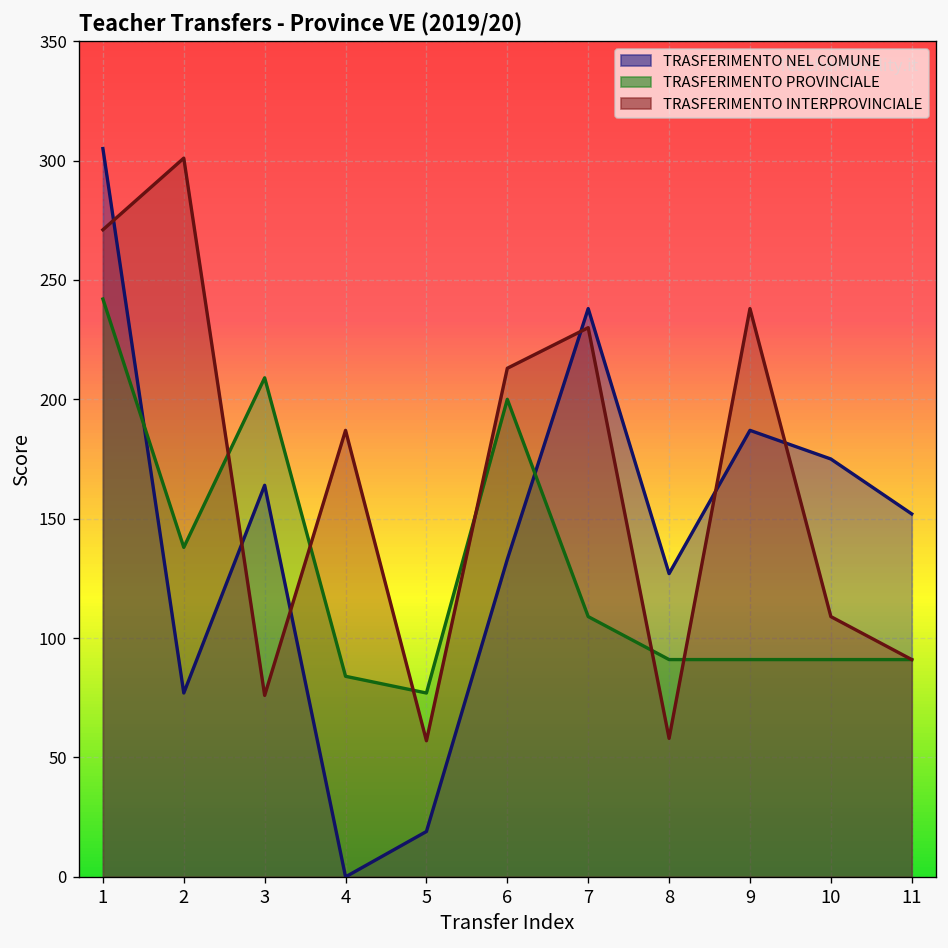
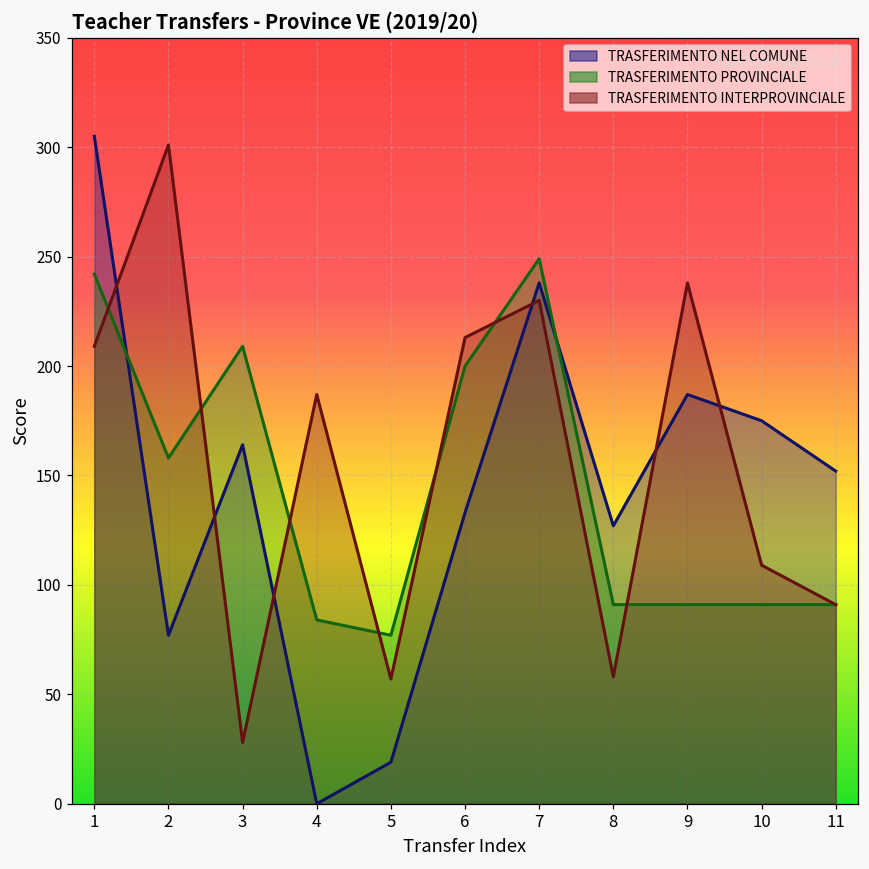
TRASFERIMENTO INTERPROVINCIALE, 1: 271 -> 209
TRASFERIMENTO PROVINCIALE, 2: 138 -> 158
TRASFERIMENTO INTERPROVINCIALE, 3: 76 -> 28
TRASFERIMENTO PROVINCIALE, 7: 109 -> 249
